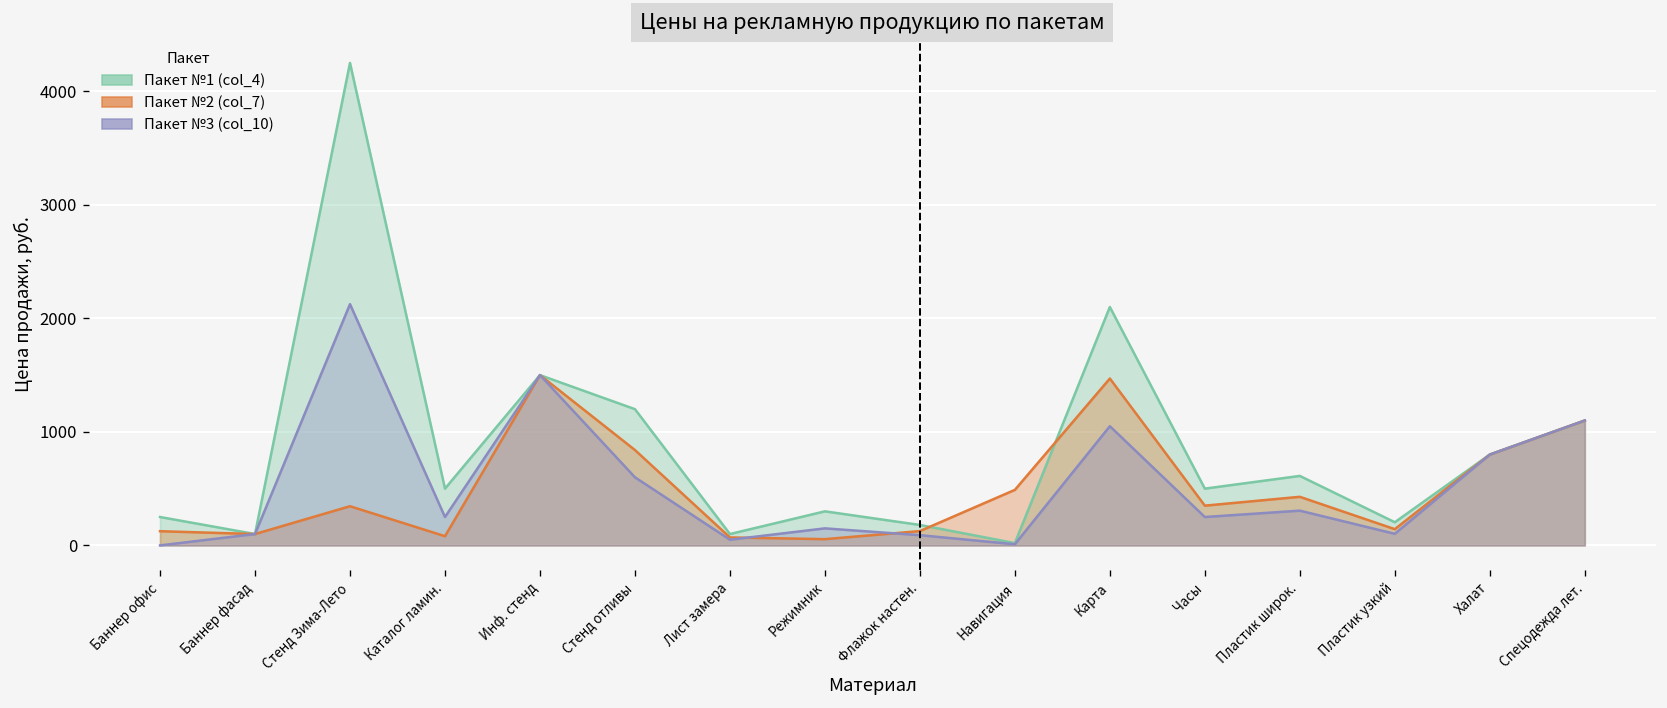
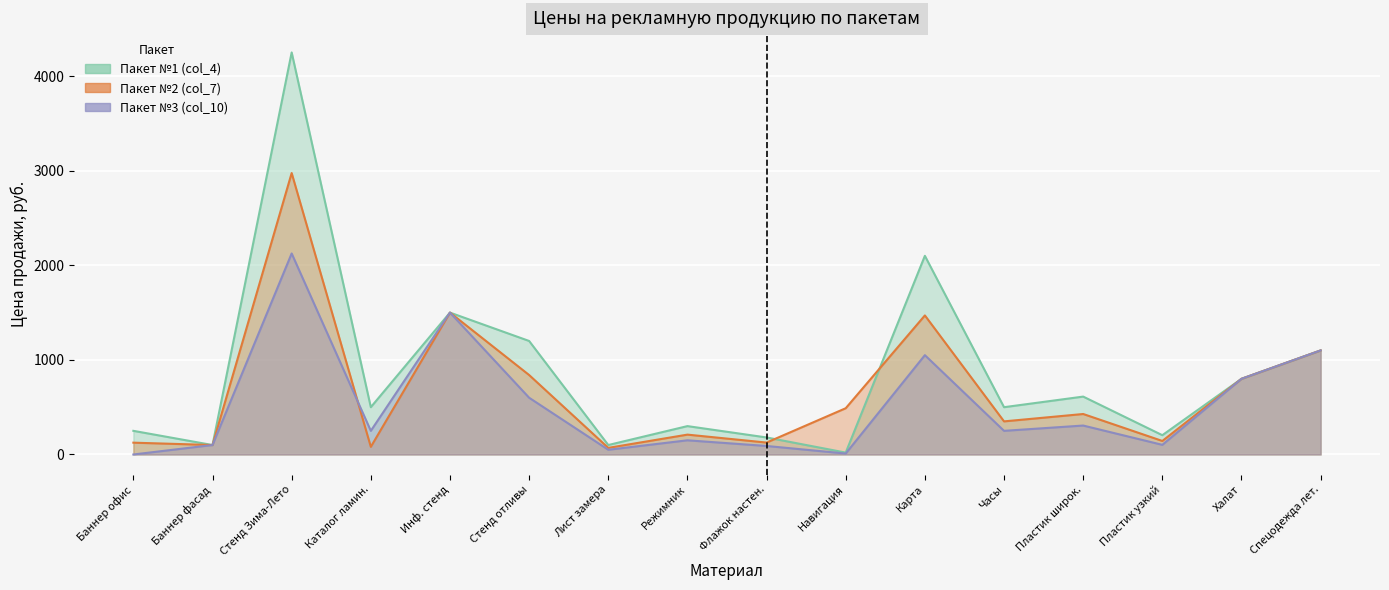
Пакет №2 (col_7), Стенд Зима-Лето: 300 -> 3000
Пакет №2 (col_7), Режимник: 100 -> 200
